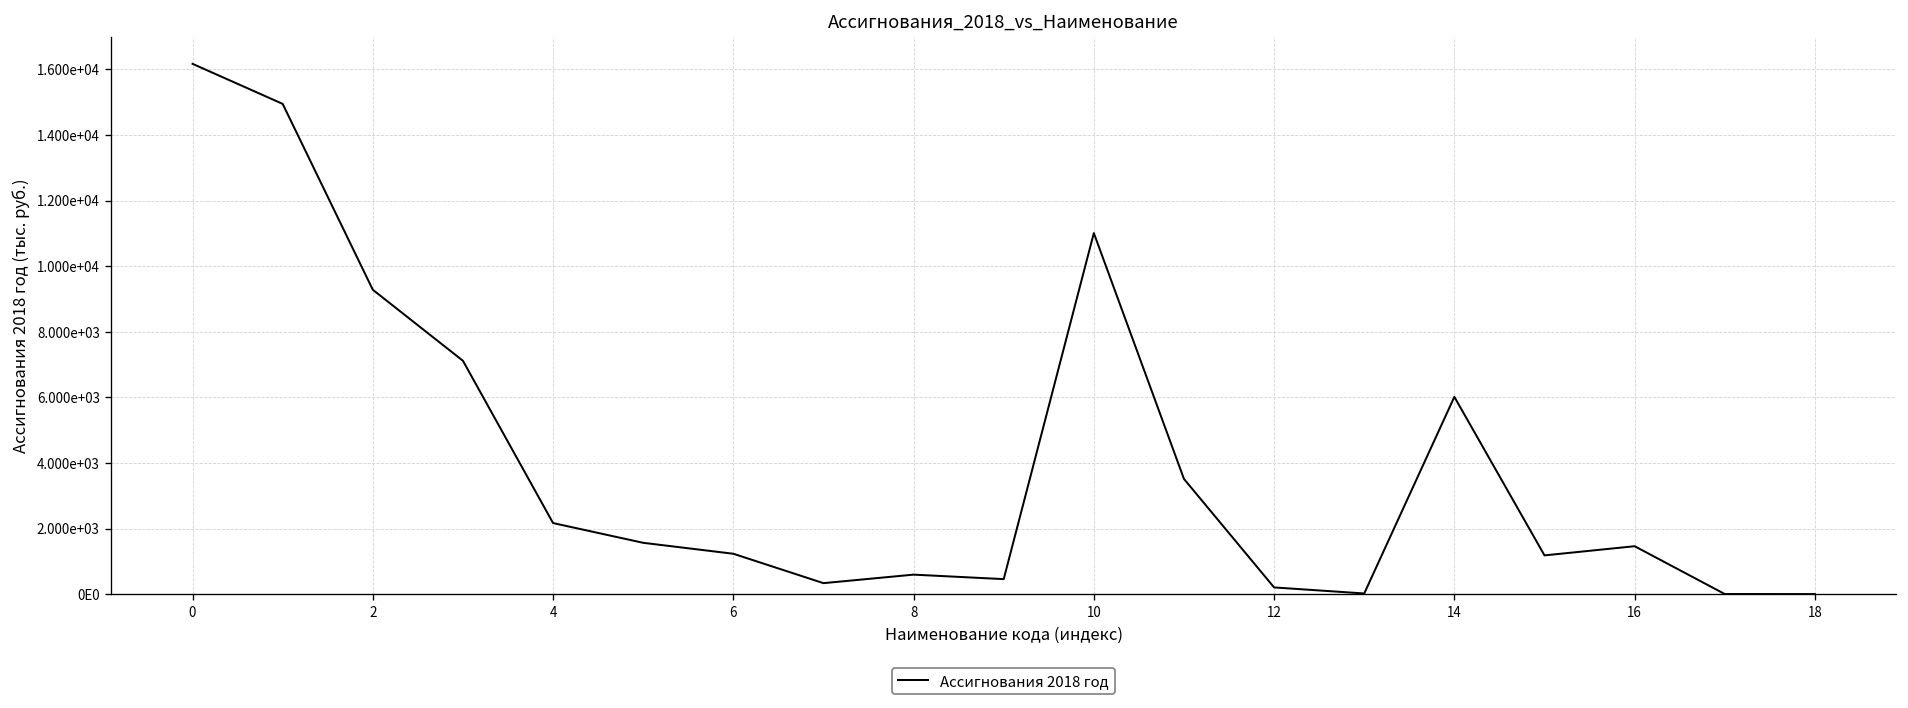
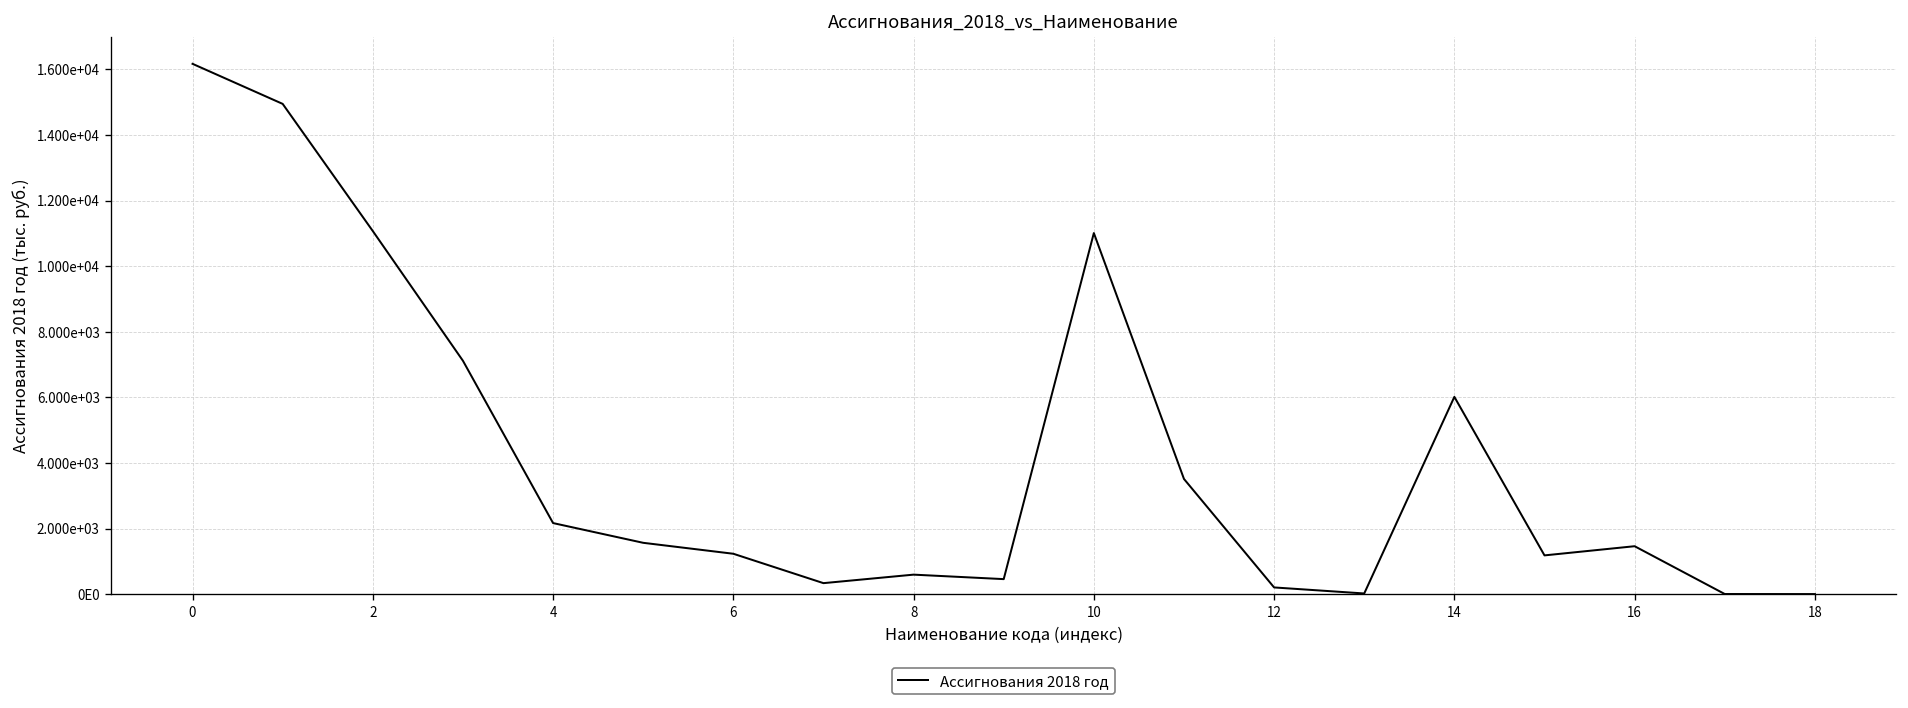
2: 9300 -> 11100
